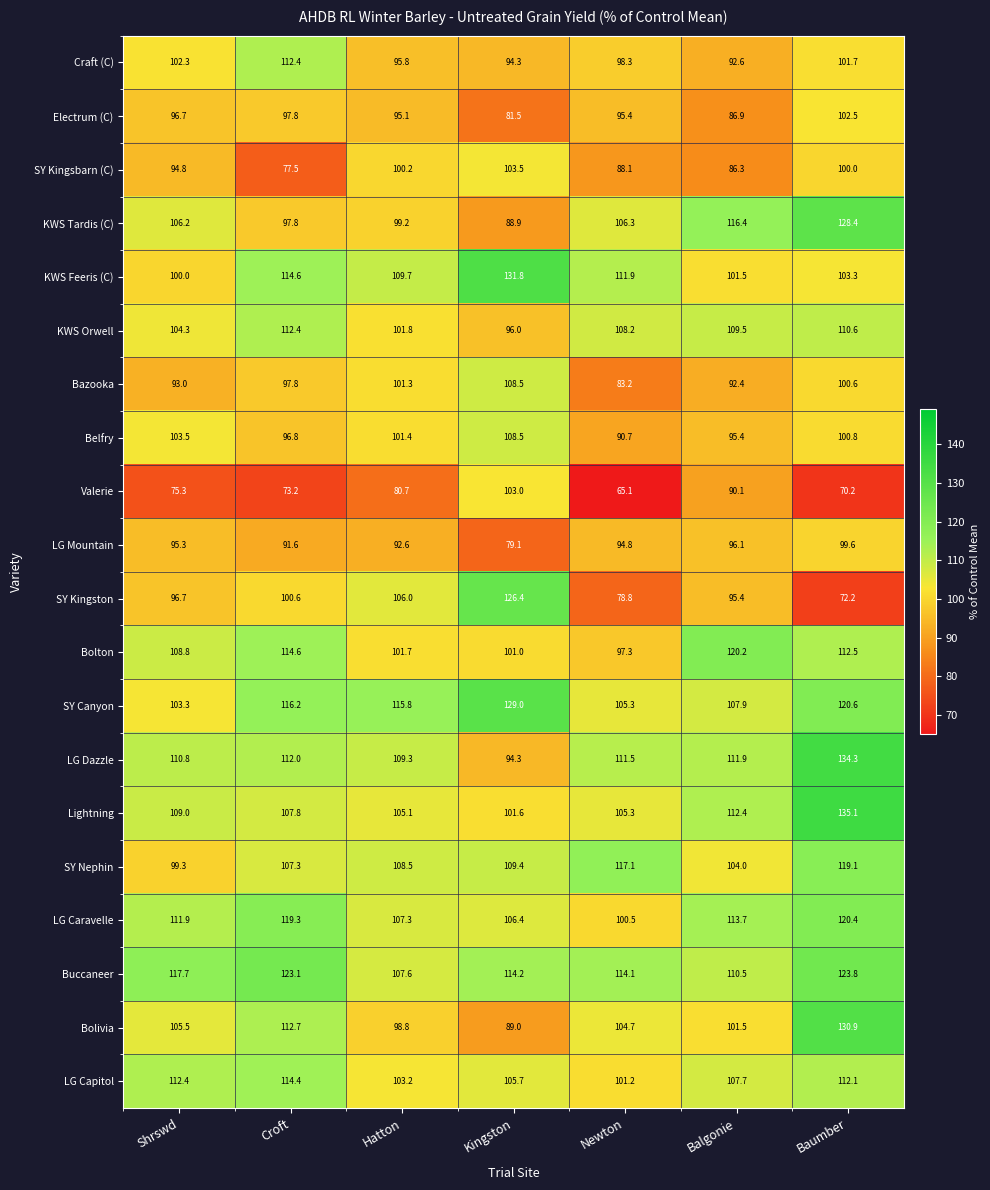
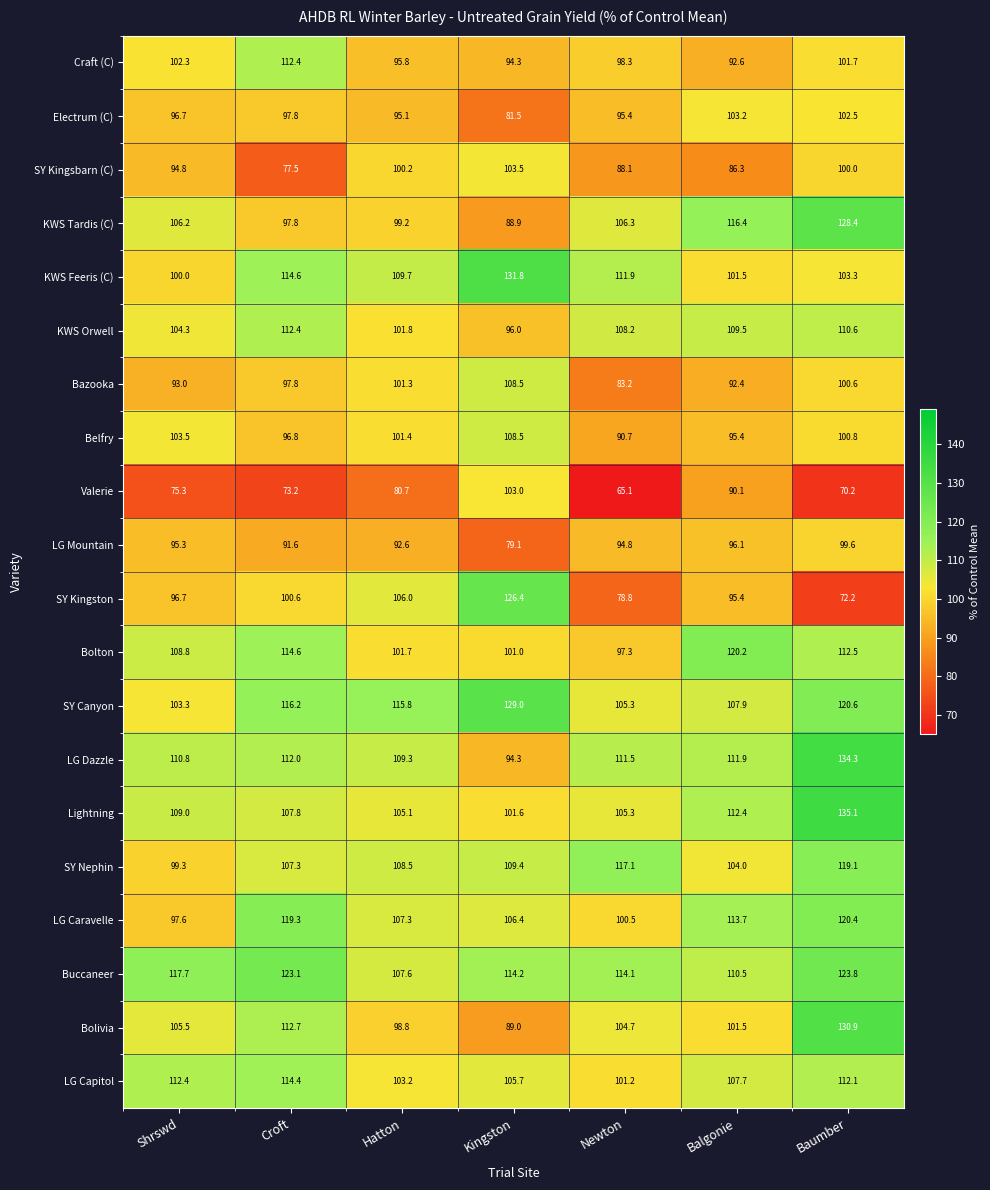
Electrum (C), Balgonie: 86.9 -> 103.2
LG Caravelle, Shrswd: 111.9 -> 97.6
